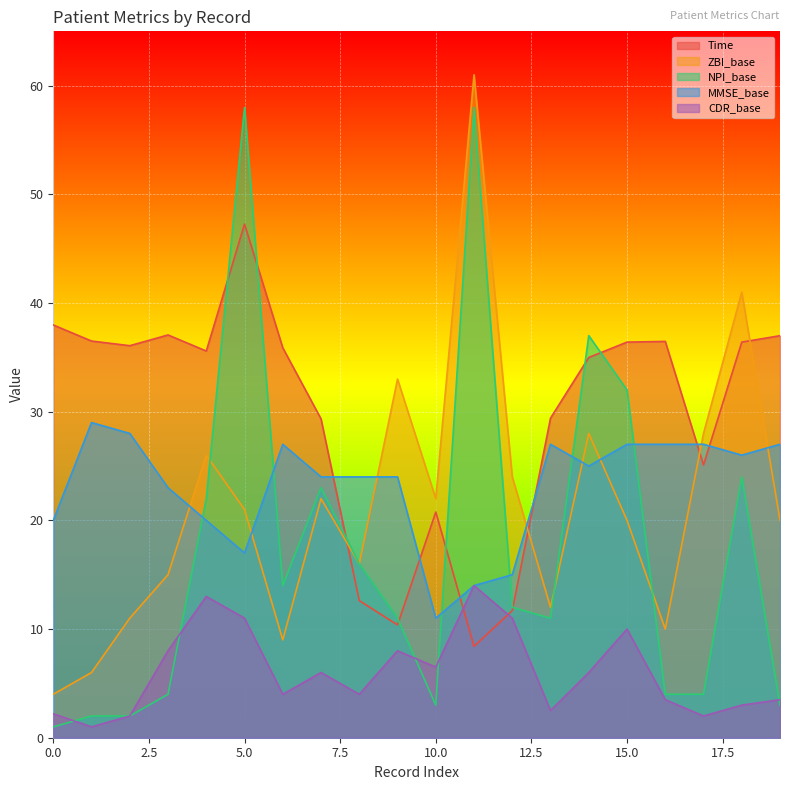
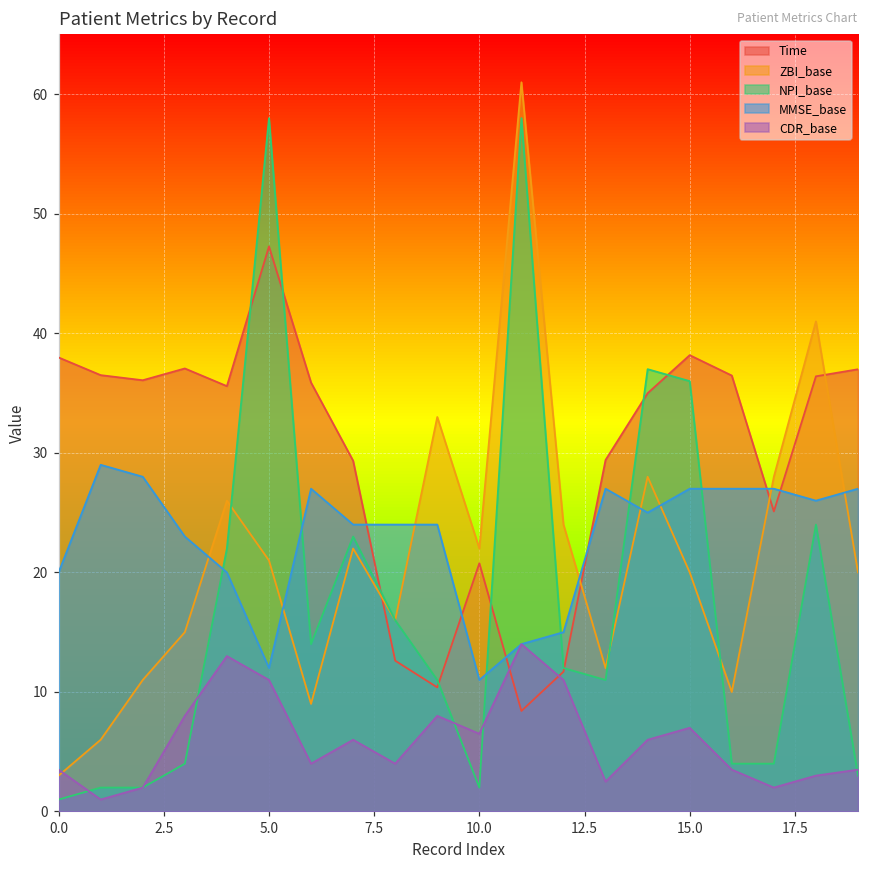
ZBI_base, 0.0: 4 -> 3
CDR_base, 0.0: 2.2 -> 3.5
MMSE_base, 5.0: 17 -> 12
NPI_base, 10.0: 3 -> 2
Time, 15.0: 36.4 -> 38.2
NPI_base, 15.0: 32 -> 36
CDR_base, 15.0: 10 -> 7
